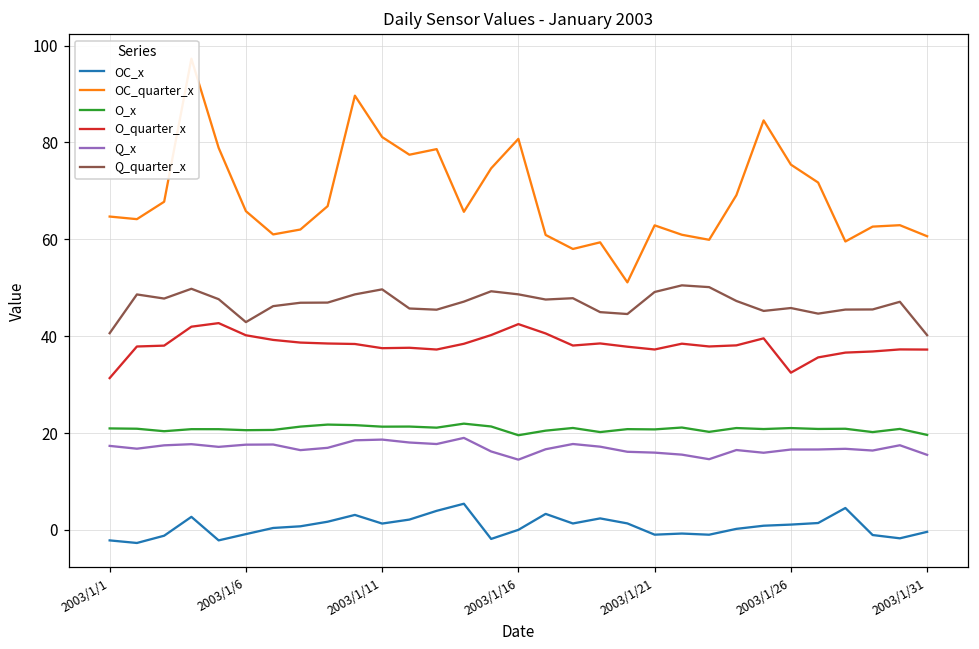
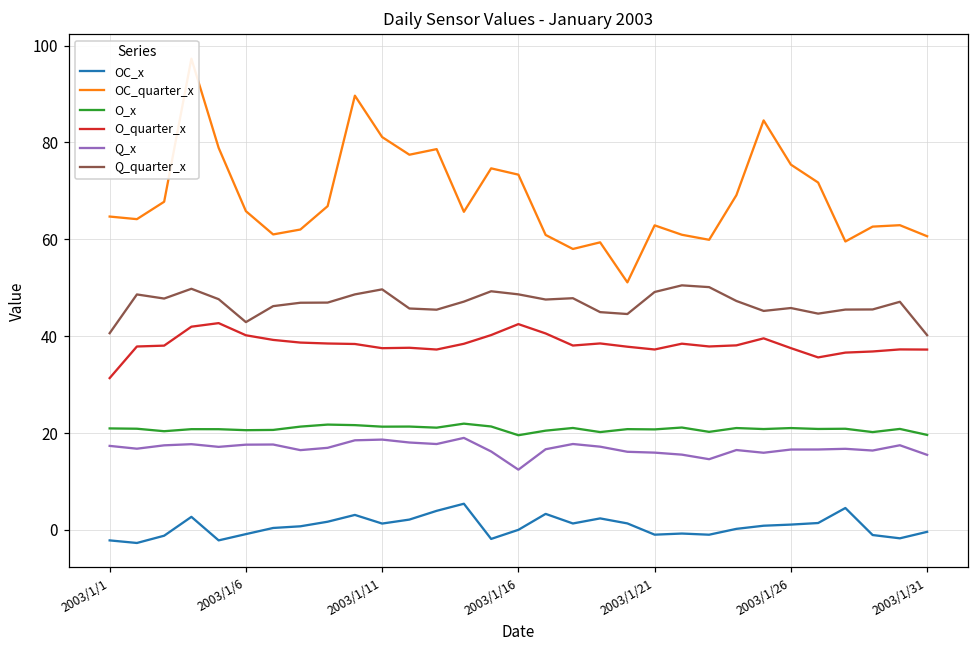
OC_quarter_x, 2003/1/16: 81 -> 73
Q_x, 2003/1/16: 15 -> 12
O_quarter_x, 2003/1/26: 32 -> 38
